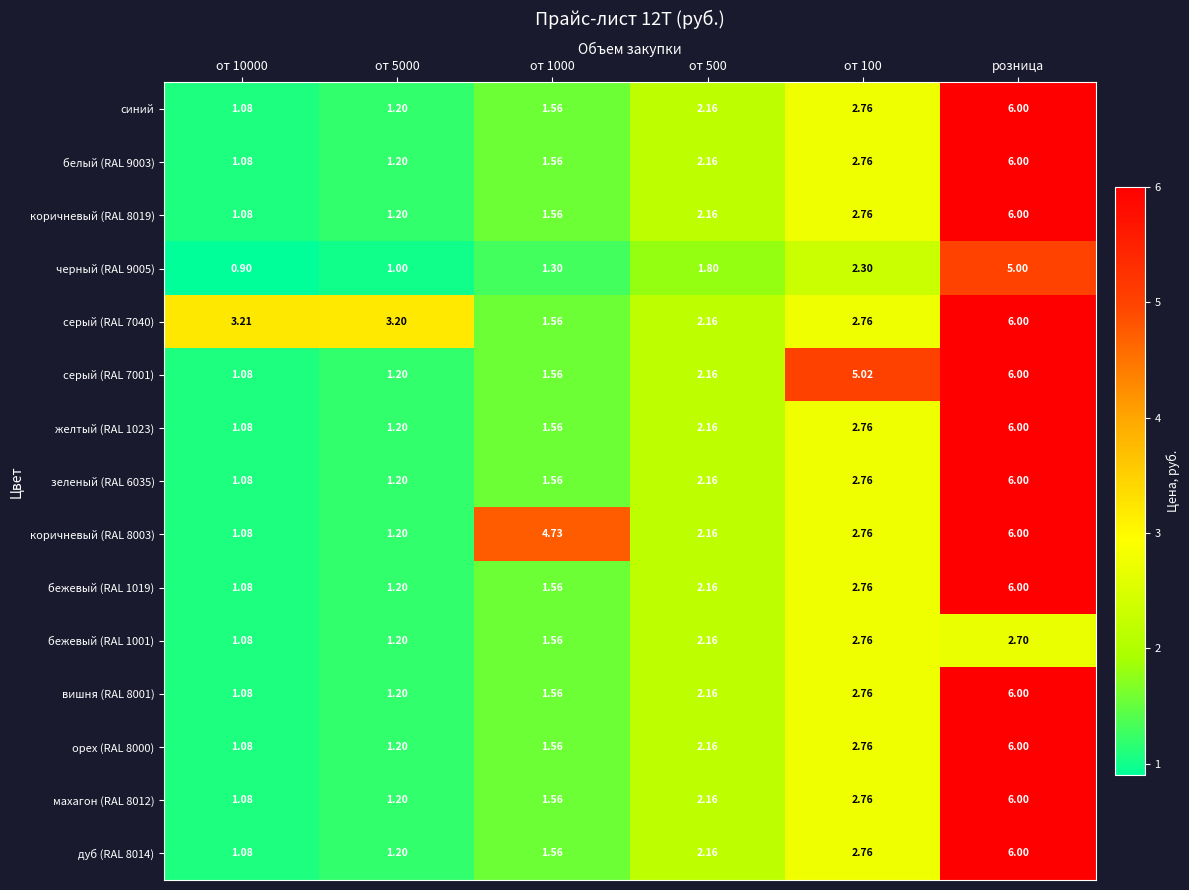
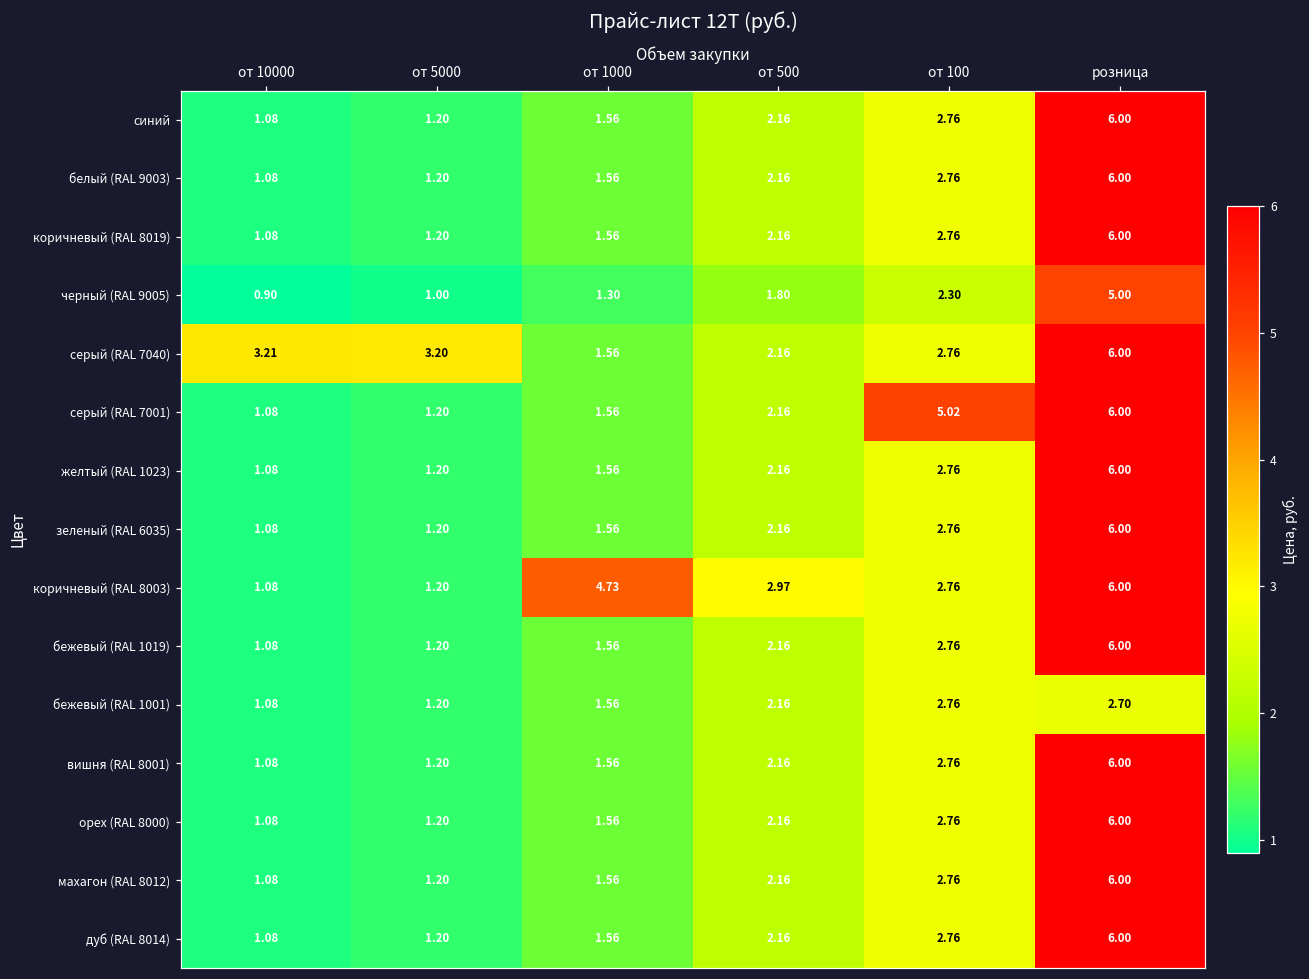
коричневый (RAL 8003), от 500: 2.16 -> 2.97
